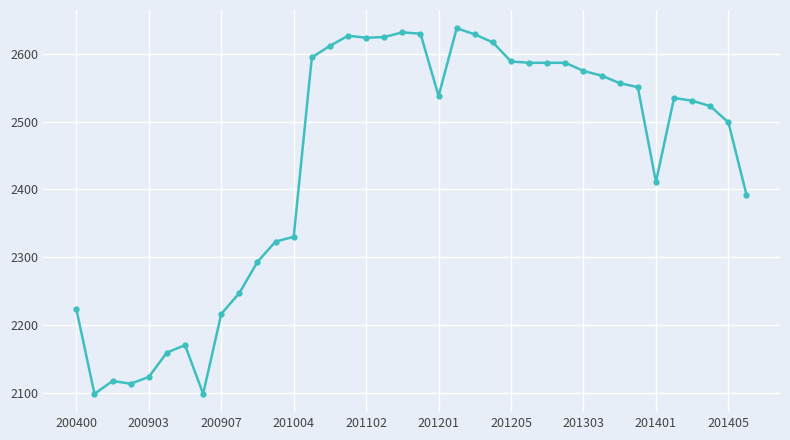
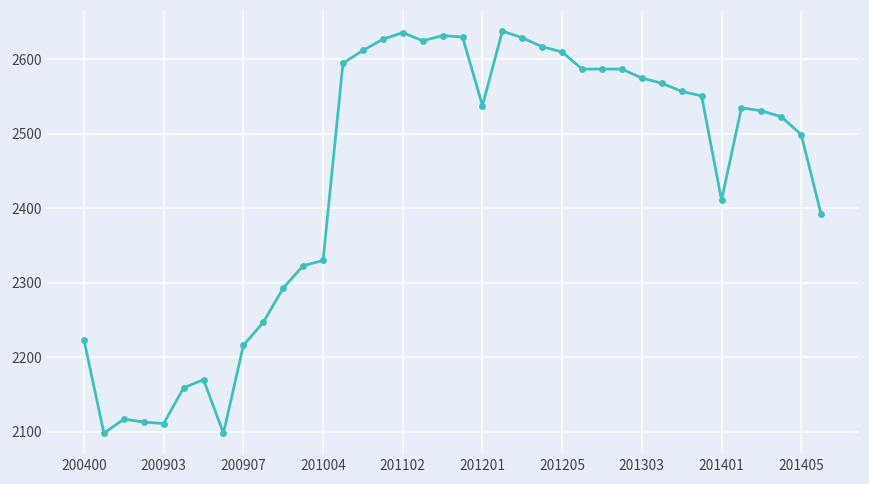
200903: 2120 -> 2110
201102: 2620 -> 2640
201205: 2590 -> 2610
